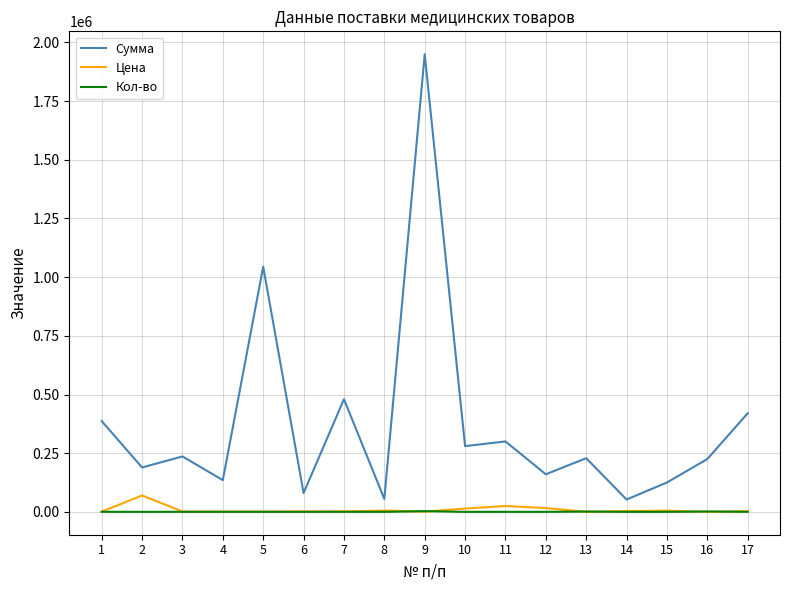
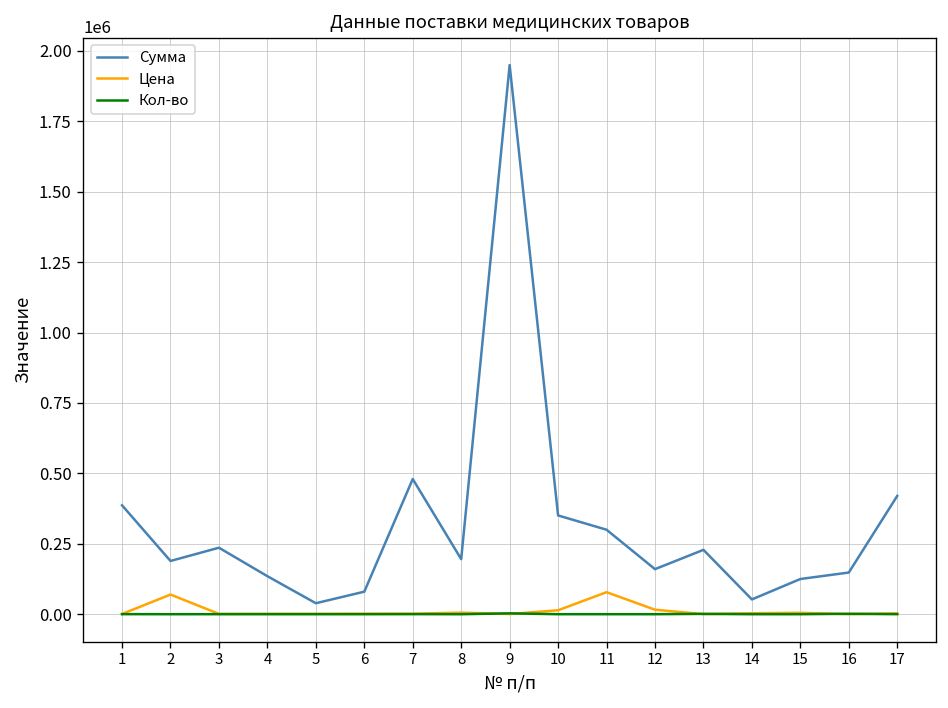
Сумма, 5: 1040000 -> 40000
Сумма, 8: 60000 -> 200000
Сумма, 10: 280000 -> 350000
Цена, 11: 30000 -> 80000
Сумма, 16: 230000 -> 150000
